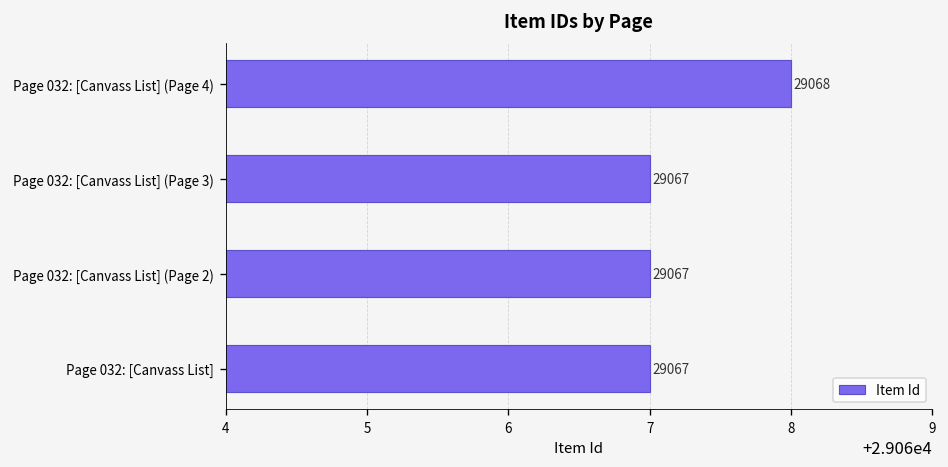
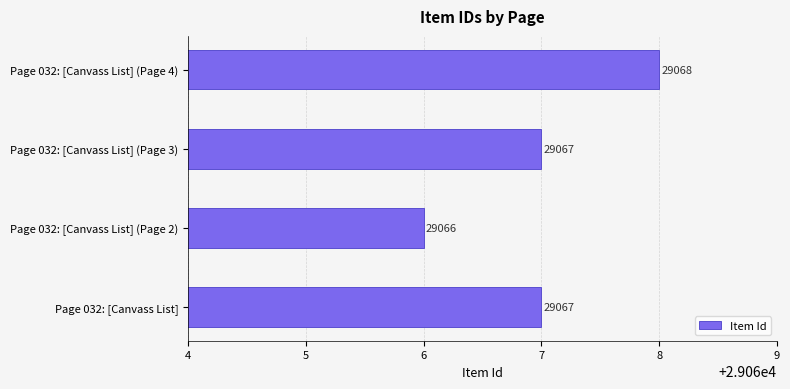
Page 032: [Canvass List] (Page 2): 29067 -> 29066
